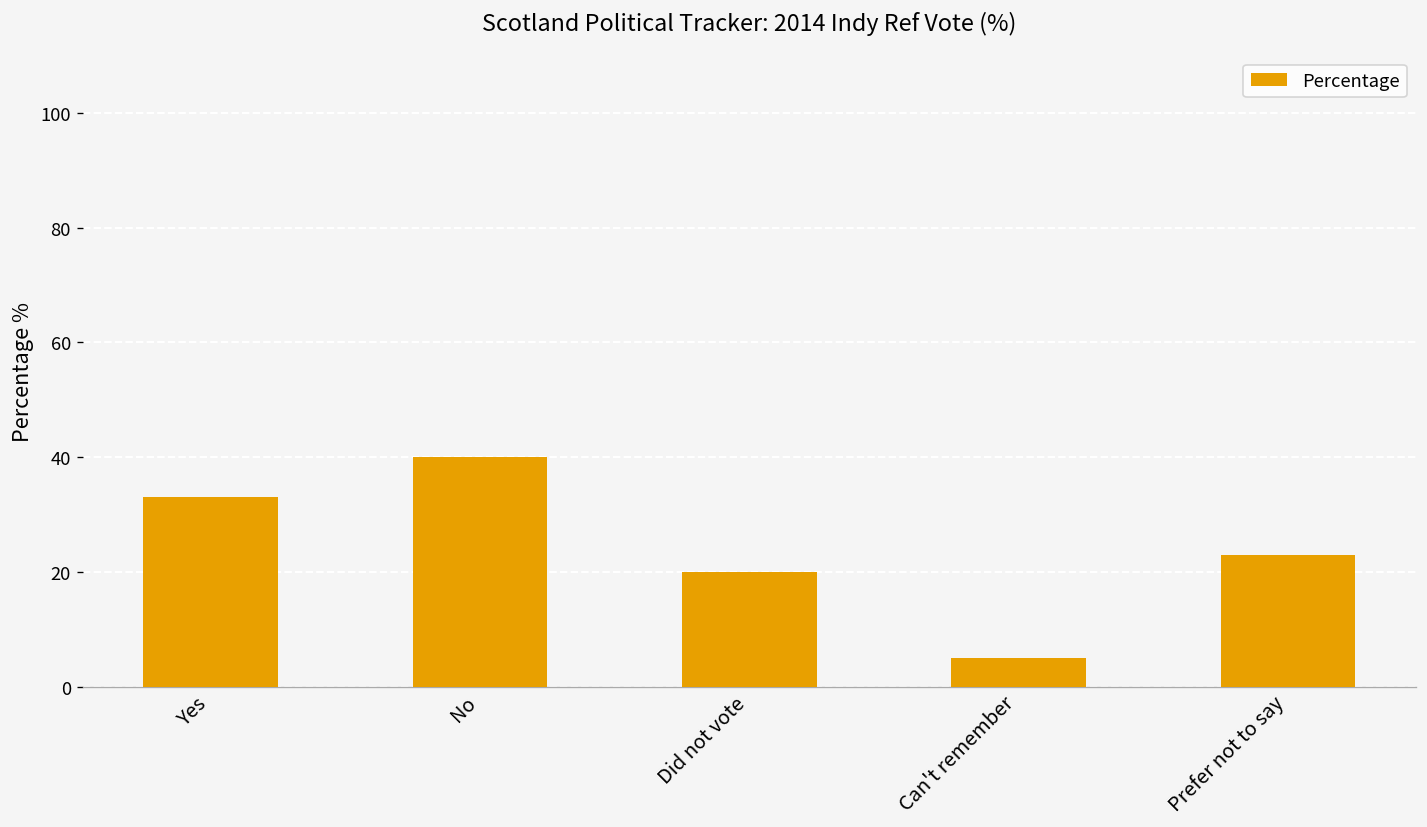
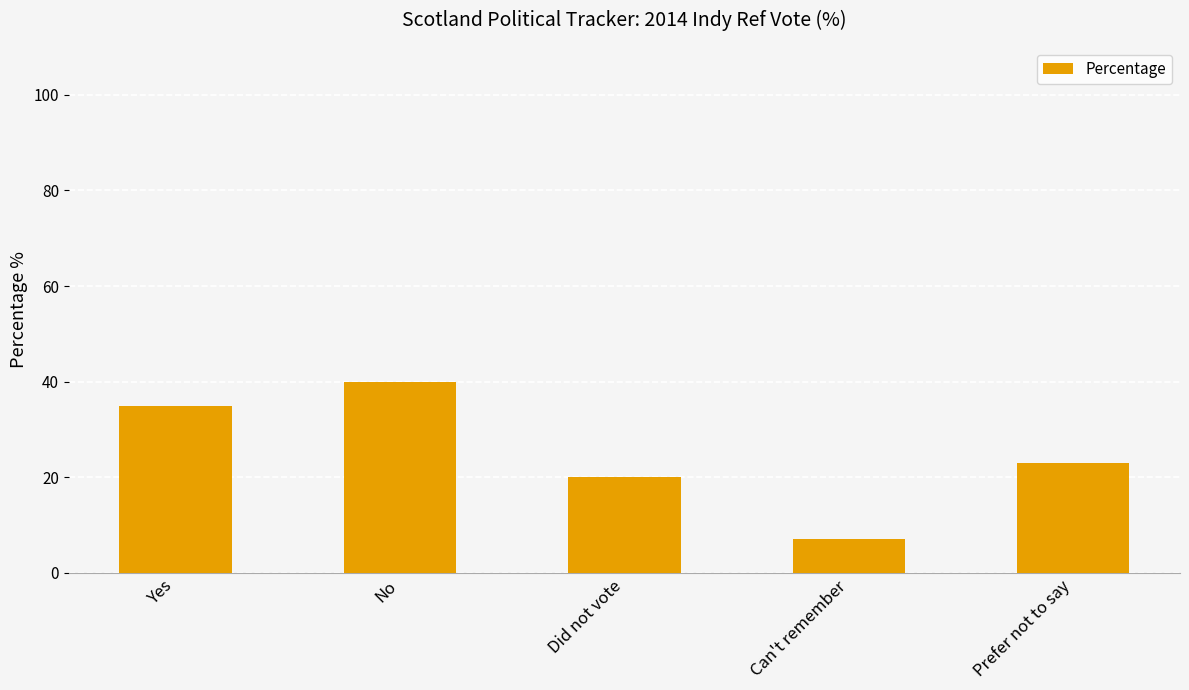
Yes: 33 -> 35
Can't remember: 5 -> 7
